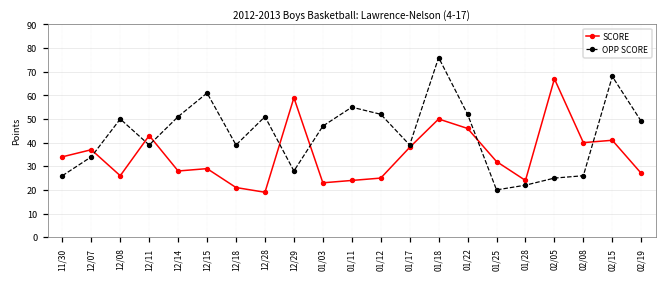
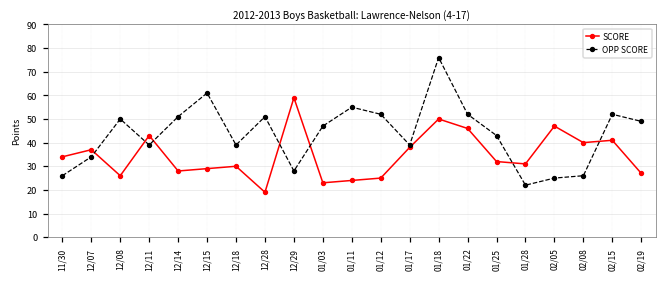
SCORE, 12/18: 21 -> 30
OPP SCORE, 01/25: 20 -> 43
SCORE, 01/28: 24 -> 31
SCORE, 02/05: 67 -> 47
OPP SCORE, 02/15: 68 -> 52
